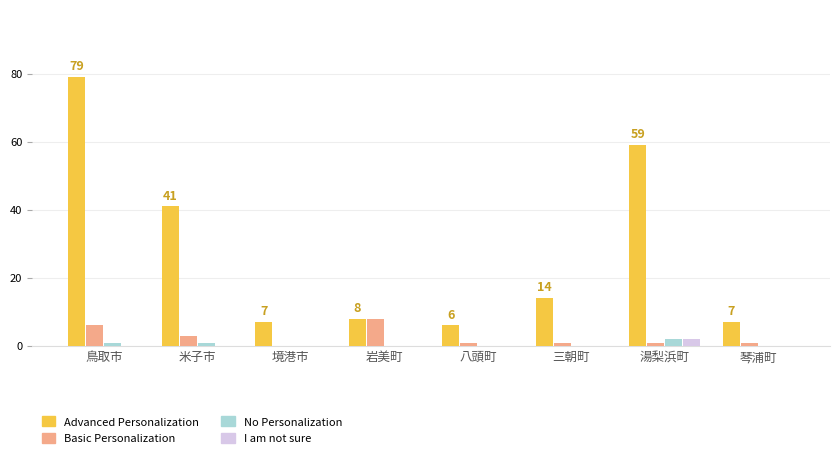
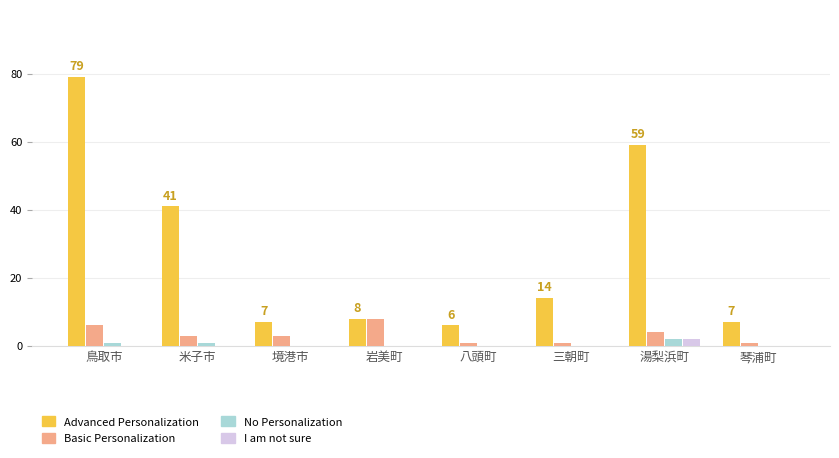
Basic Personalization, 境港市: 0 -> 3
Basic Personalization, 湯梨浜町: 1 -> 4
